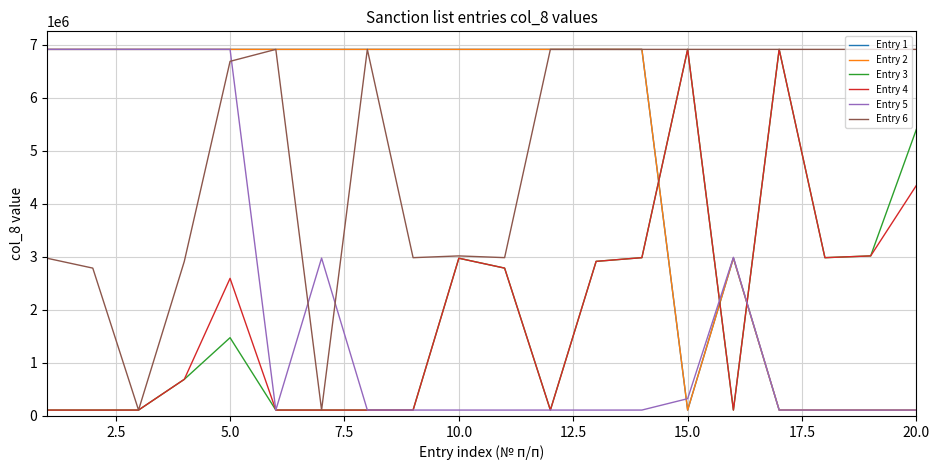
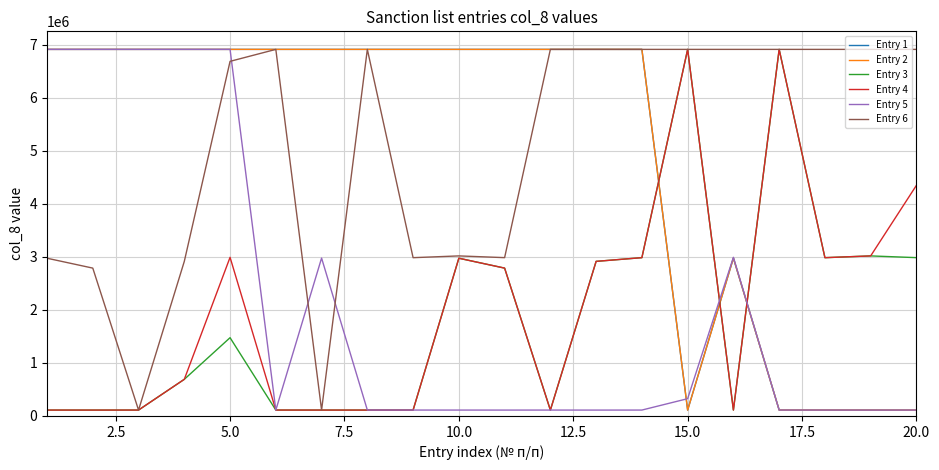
Entry 4, 5.0: 2600000 -> 3000000
Entry 3, 20.0: 5400000 -> 3000000
